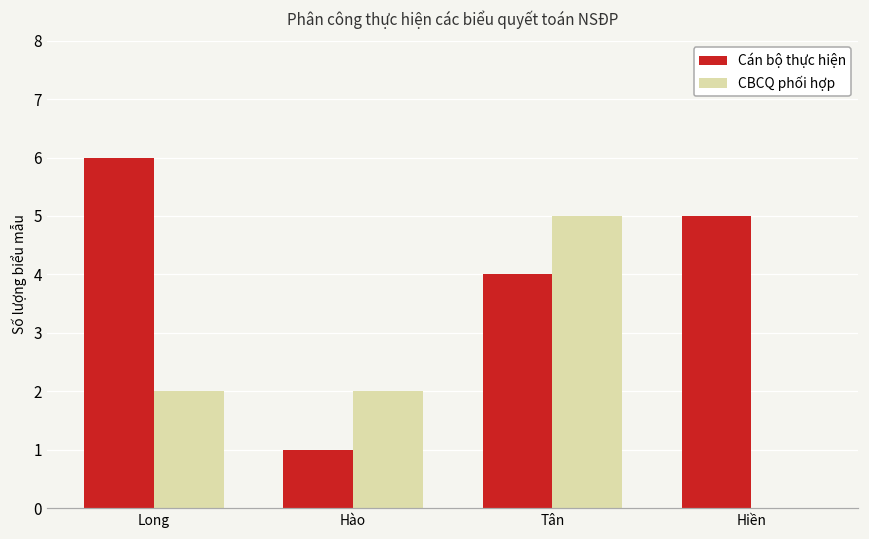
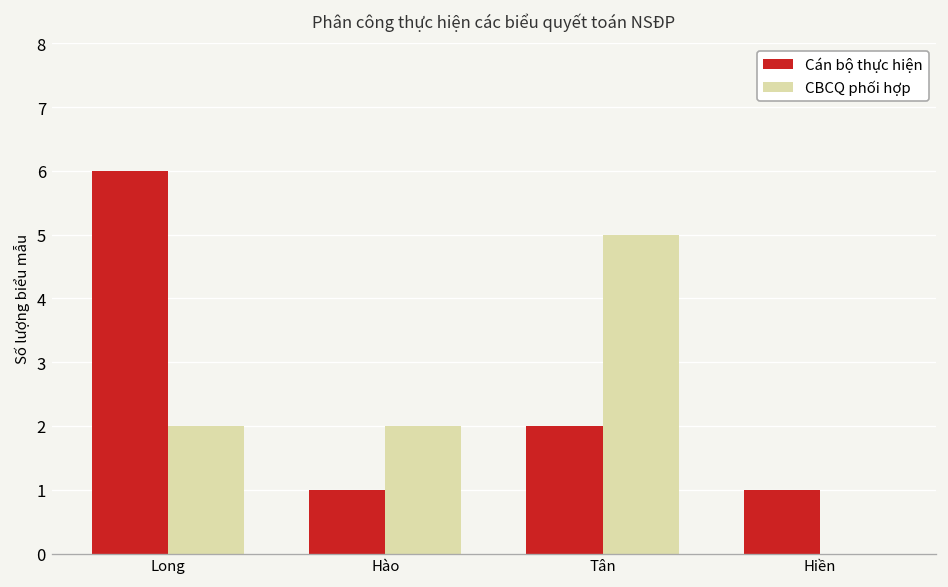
Cán bộ thực hiện, Tân: 4 -> 2
Cán bộ thực hiện, Hiền: 5 -> 1
